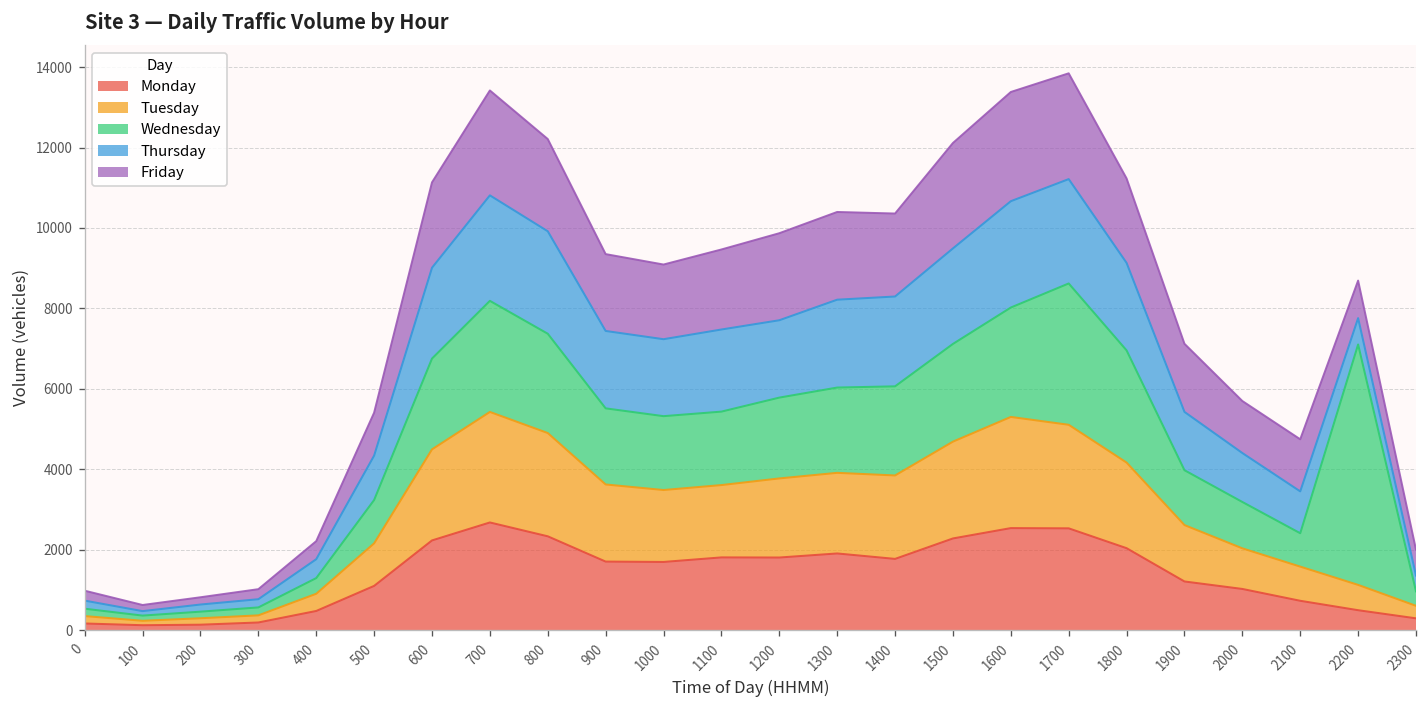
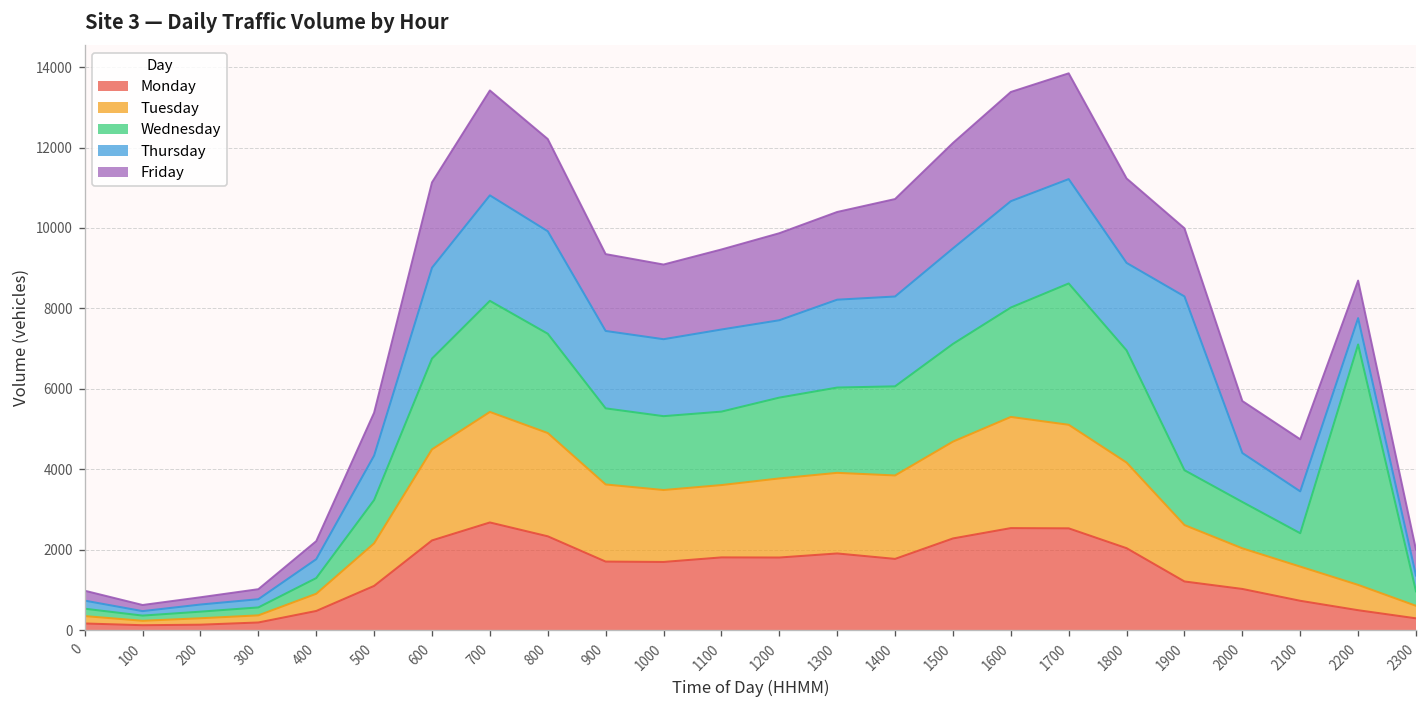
Friday, 1400: 2100 -> 2400
Thursday, 1900: 1400 -> 4300
